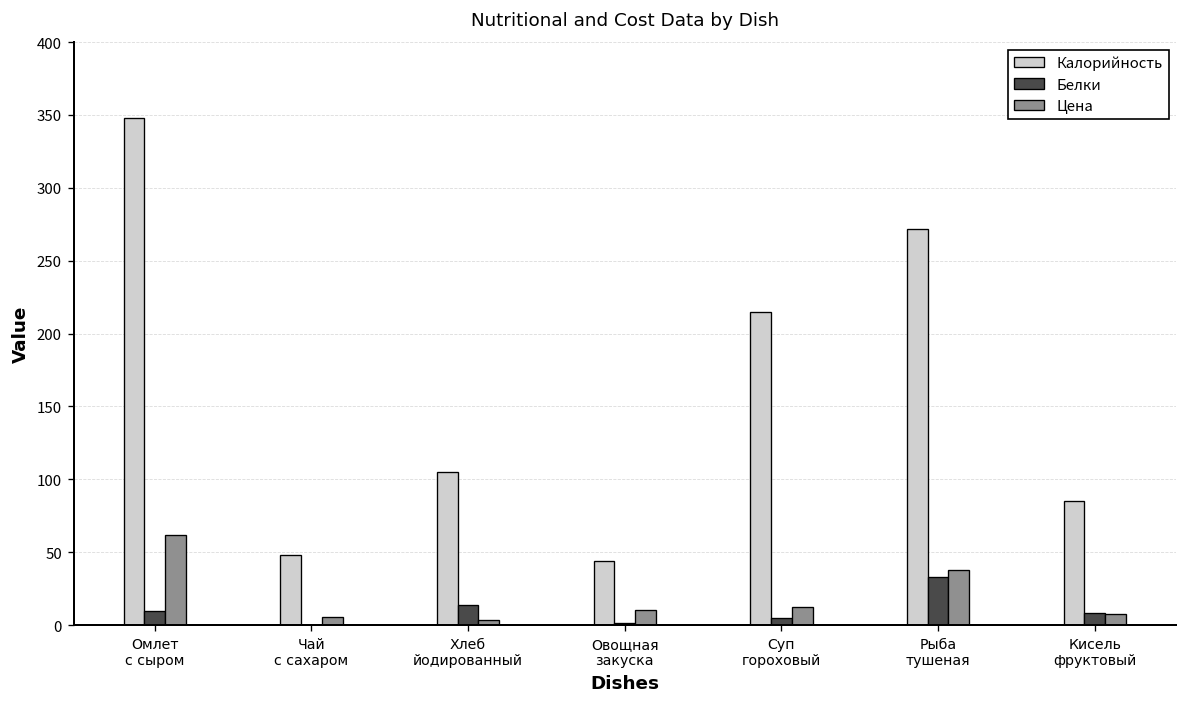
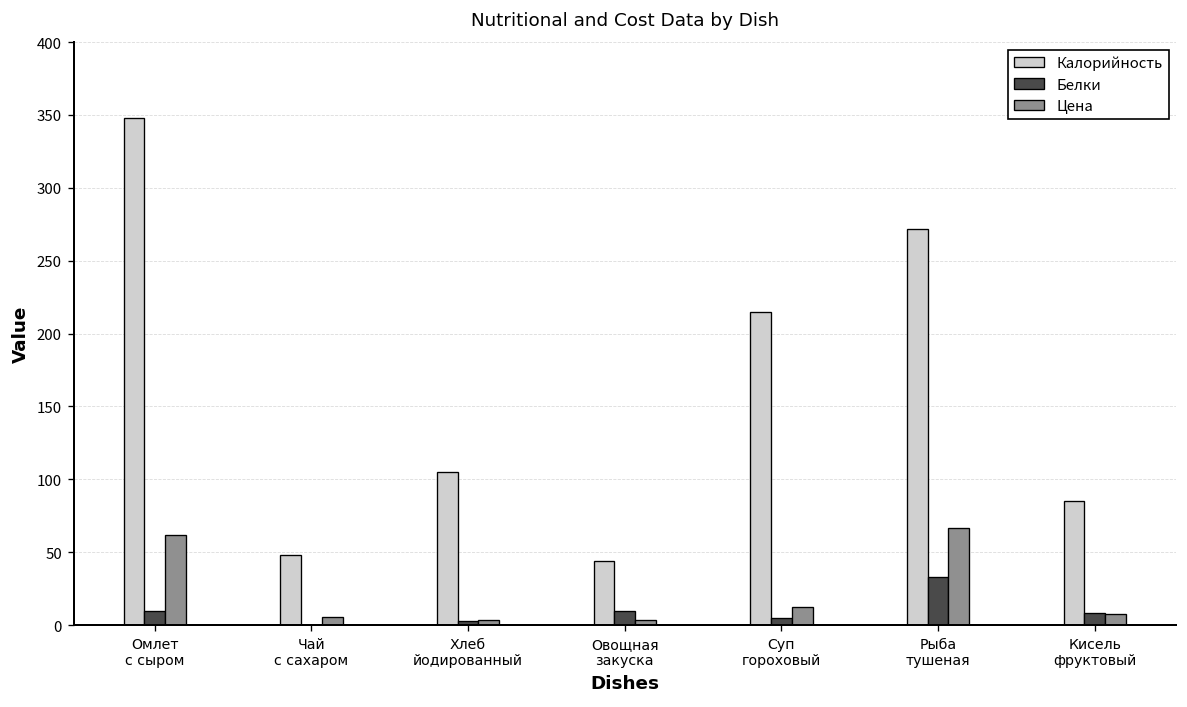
Белки, Хлеб йодированный: 14 -> 3
Белки, Овощная закуска: 1 -> 9
Цена, Овощная закуска: 11 -> 4
Цена, Рыба тушеная: 38 -> 67
